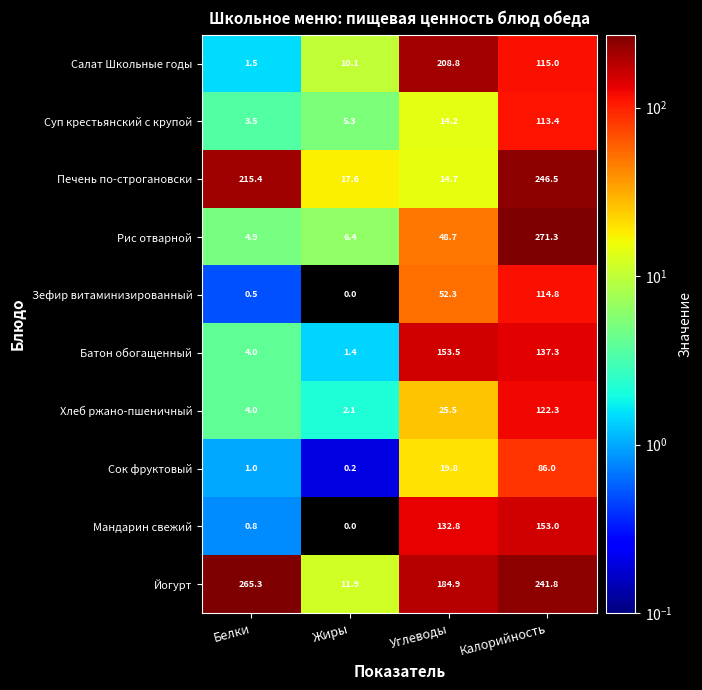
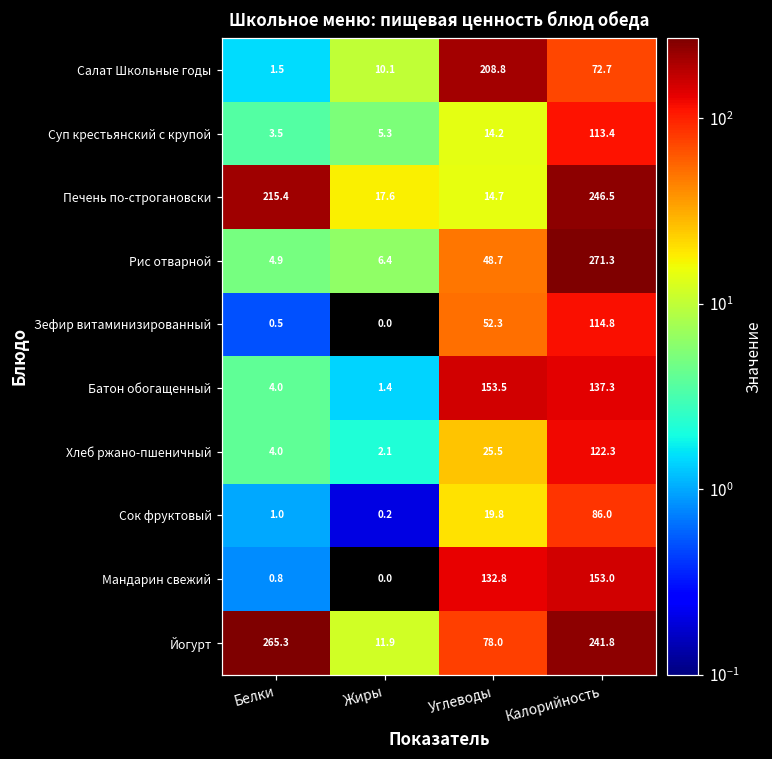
Салат Школьные годы, Калорийность: 115.0 -> 72.7
Йогурт, Углеводы: 184.9 -> 78.0
